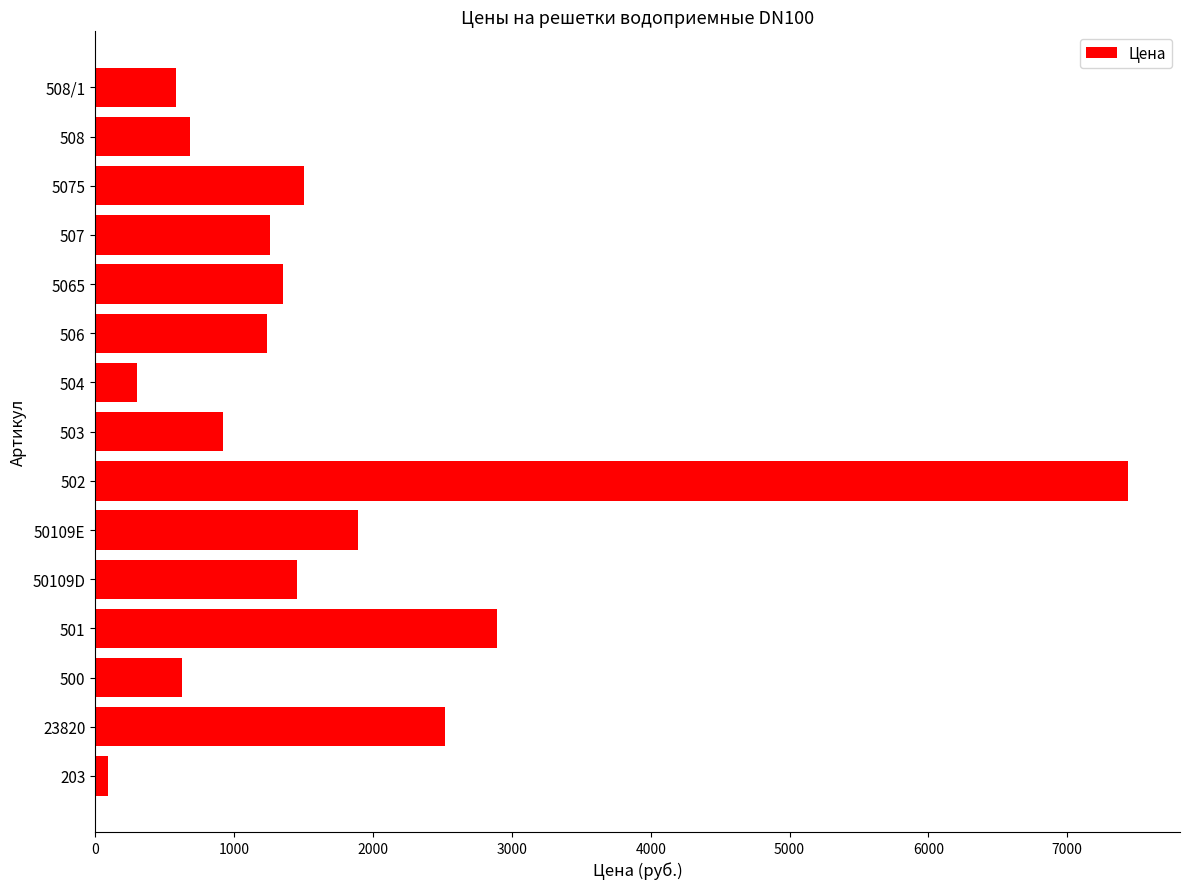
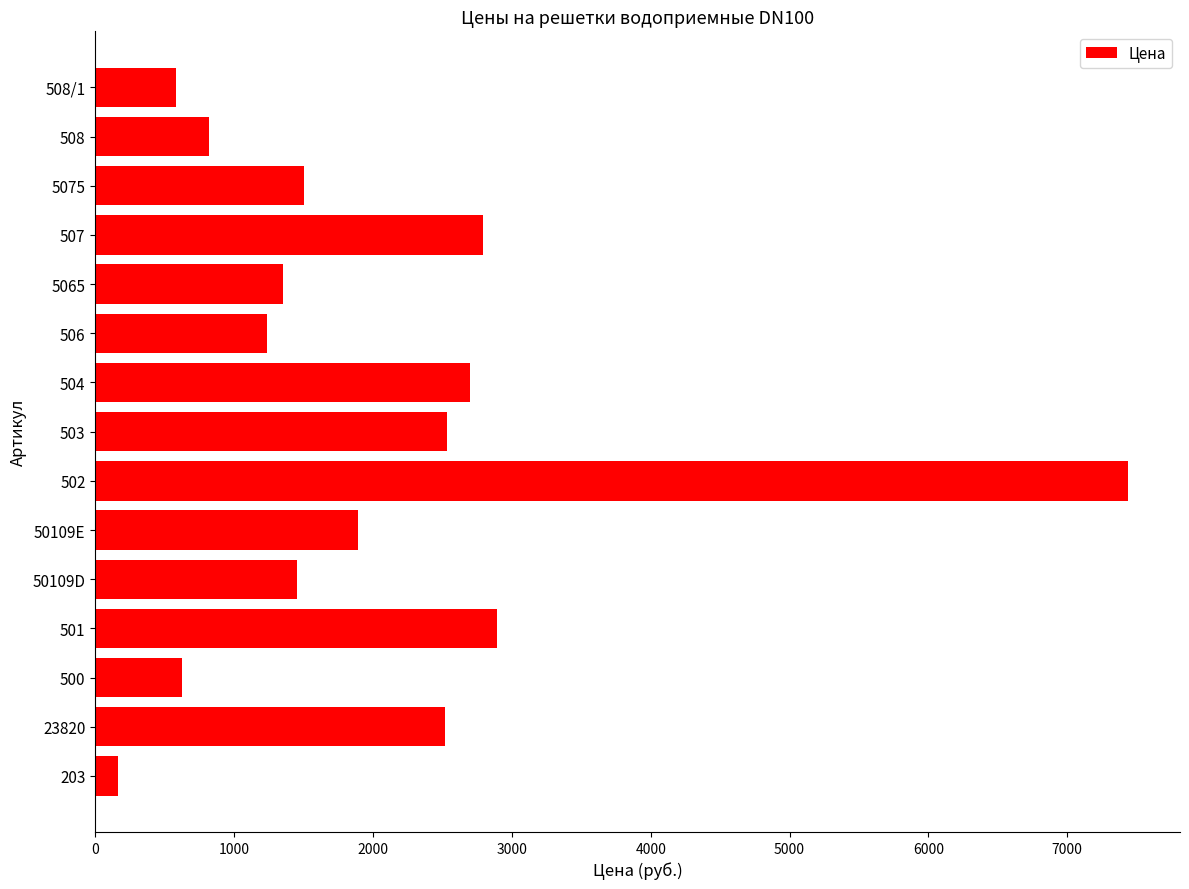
508: 680 -> 820
507: 1260 -> 2790
504: 300 -> 2700
503: 920 -> 2530
203: 90 -> 170
